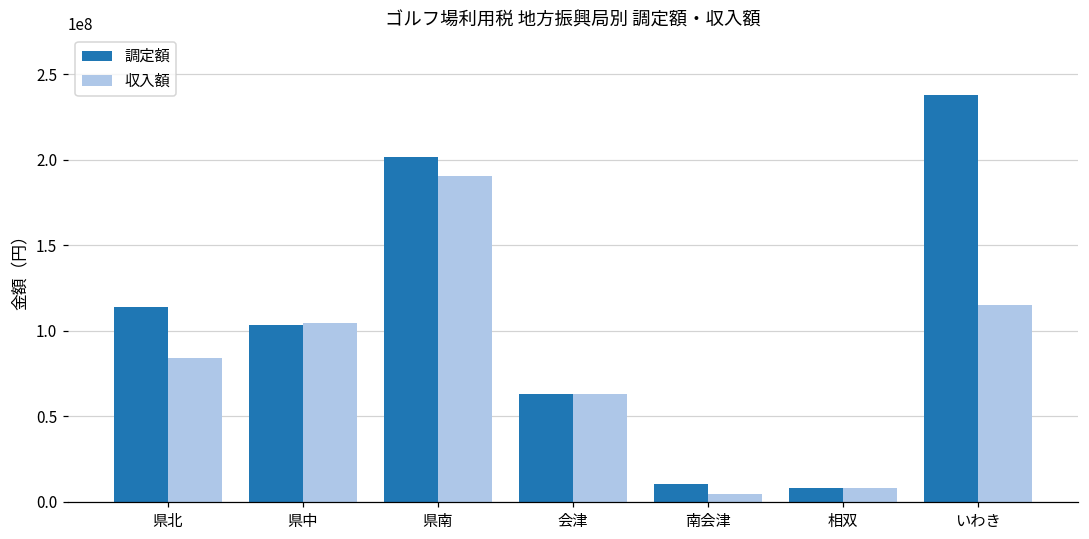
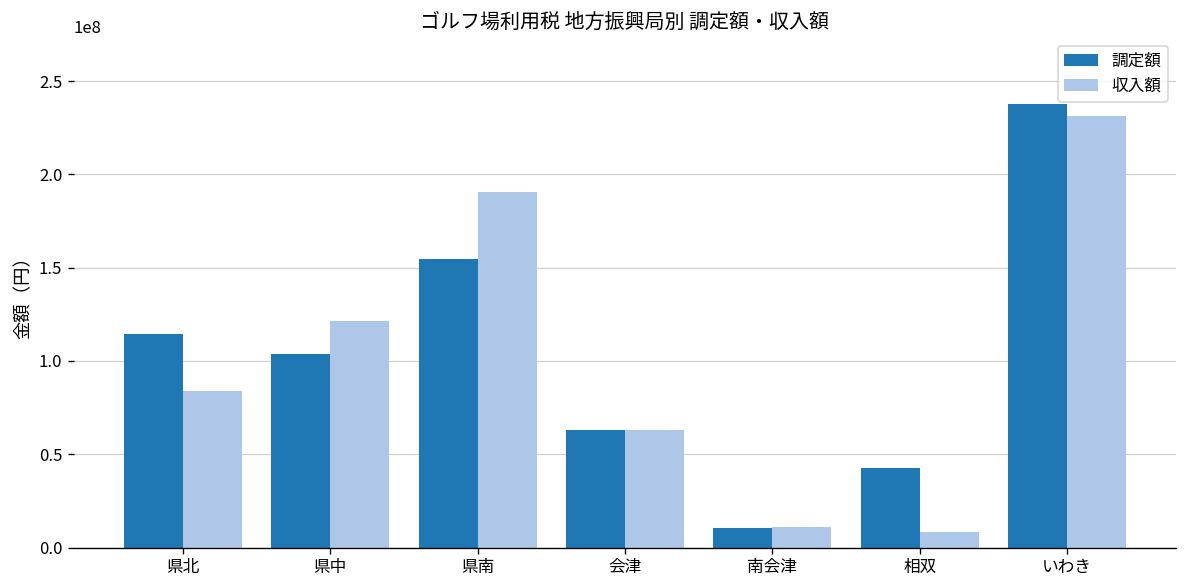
収入額, 県中: 105000000 -> 122000000
調定額, 県南: 202000000 -> 155000000
収入額, 南会津: 5000000 -> 11000000
調定額, 相双: 8000000 -> 43000000
収入額, いわき: 115000000 -> 232000000
